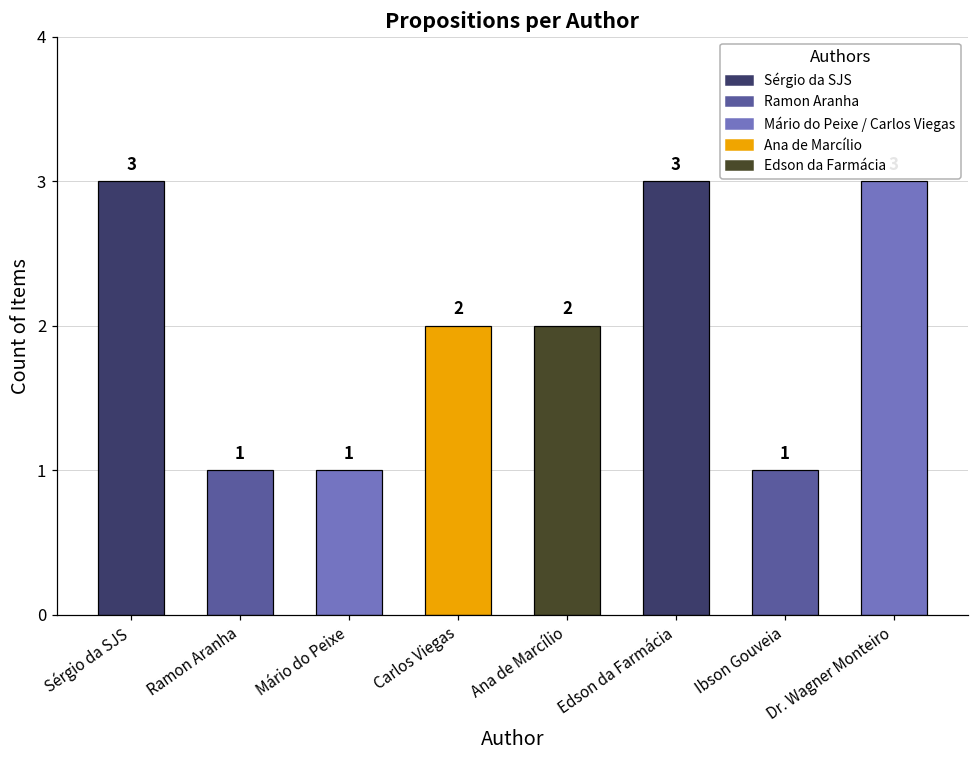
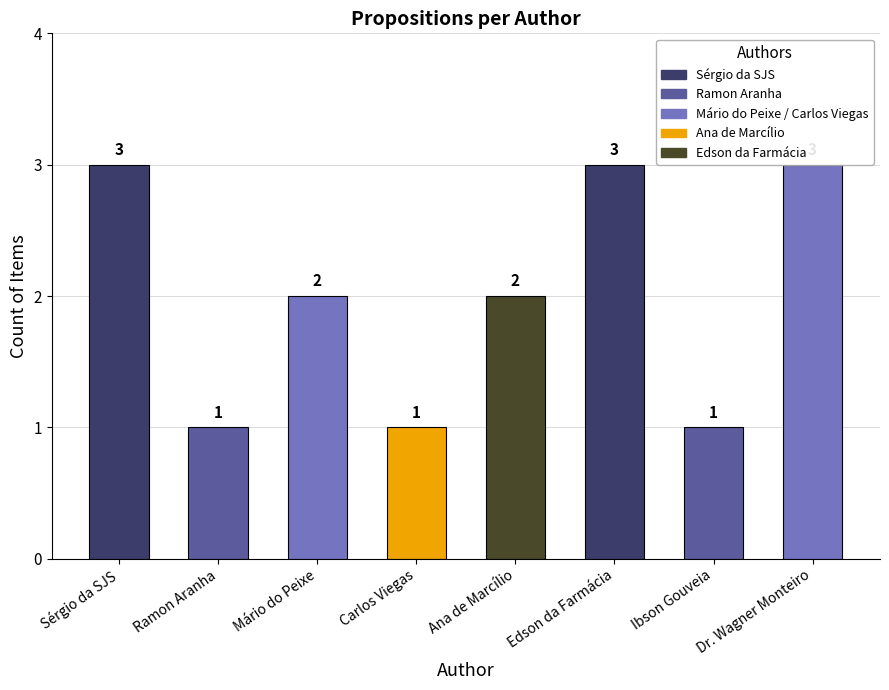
Mário do Peixe: 1 -> 2
Carlos Viegas: 2 -> 1
